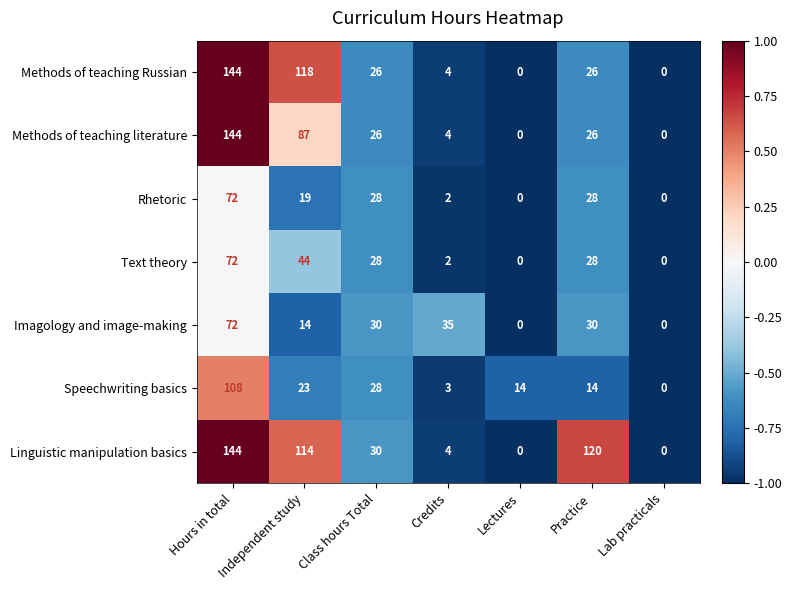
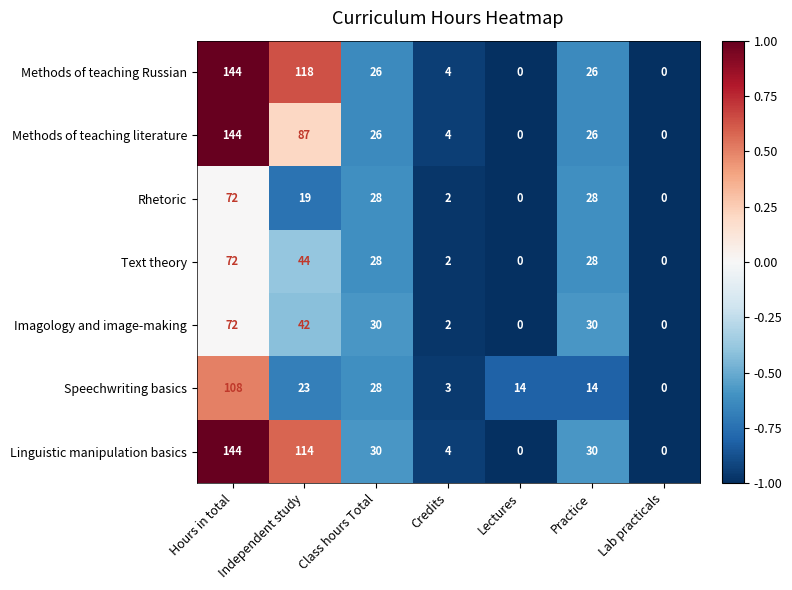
Imagology and image-making, Independent study: 14 -> 42
Imagology and image-making, Credits: 35 -> 2
Linguistic manipulation basics, Practice: 120 -> 30
